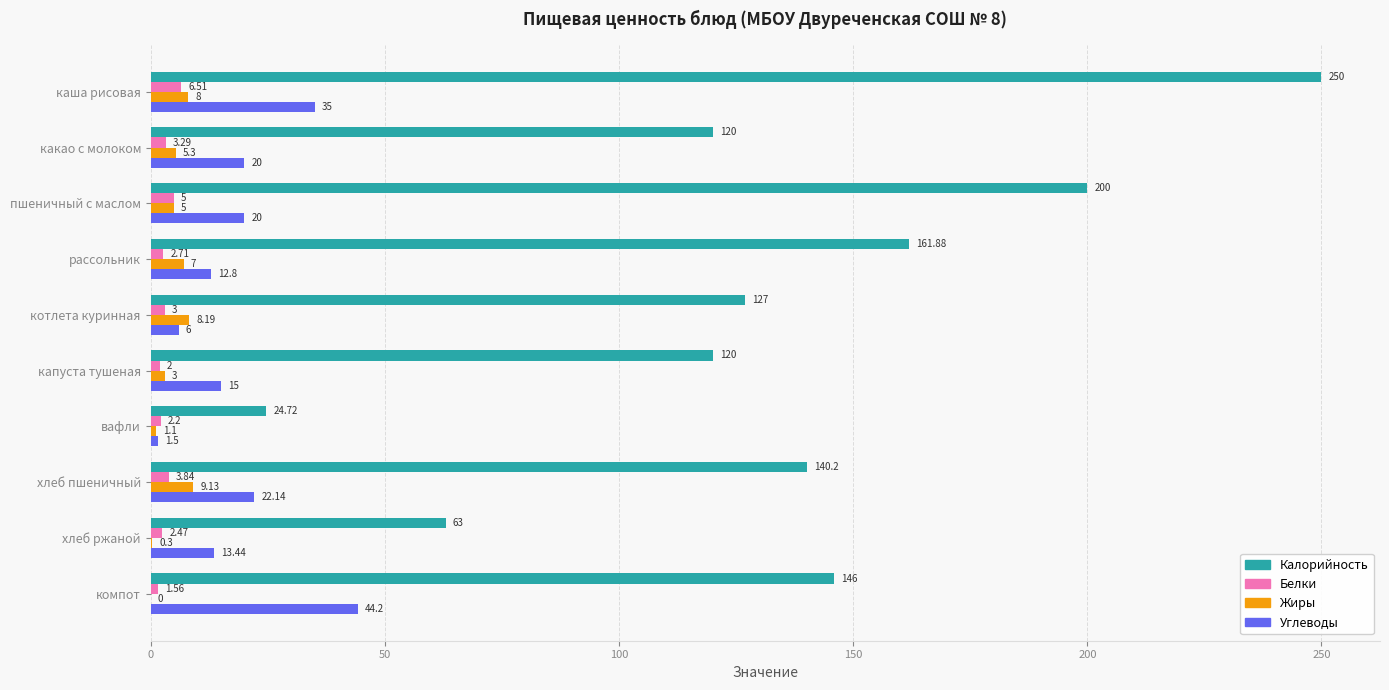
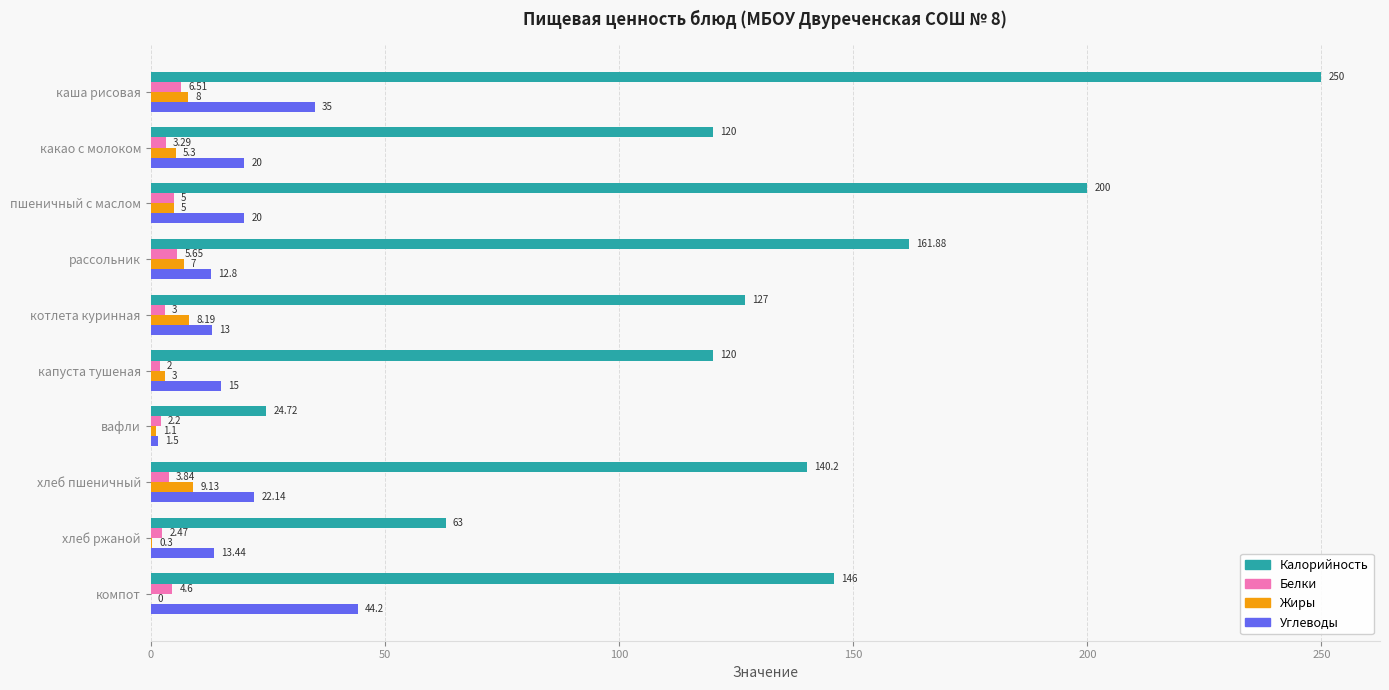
Белки, рассольник: 2.71 -> 5.65
Углеводы, котлета куринная: 6 -> 13
Белки, компот: 1.56 -> 4.6
